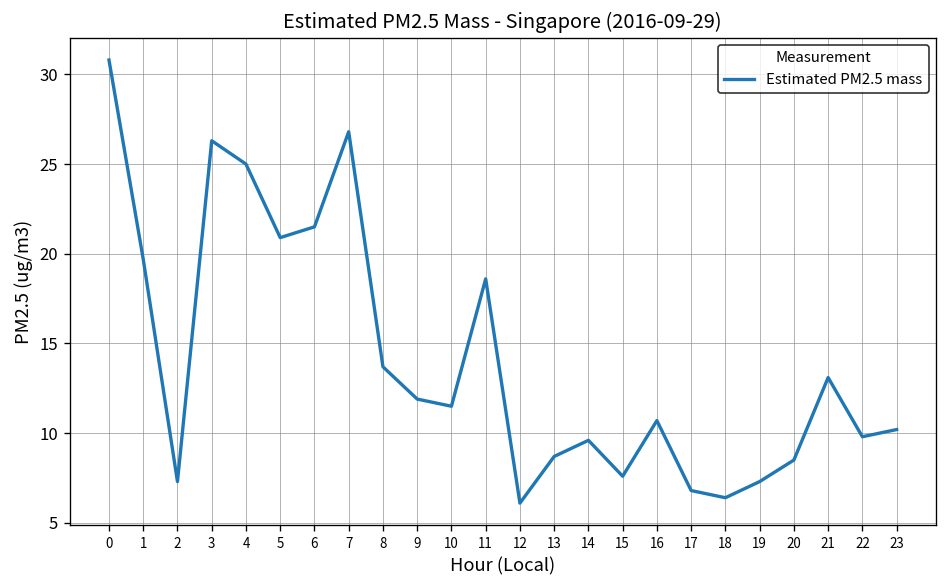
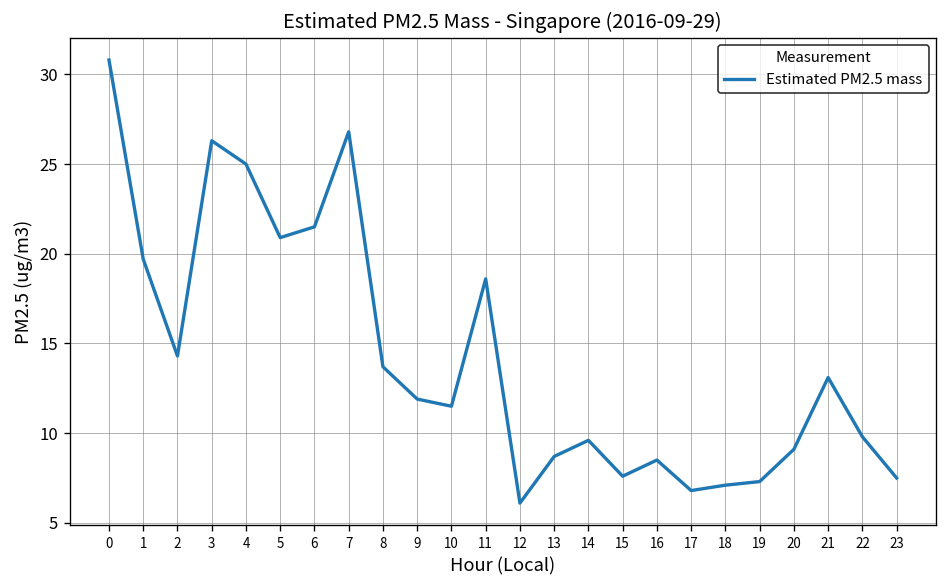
2: 7.3 -> 14.3
16: 10.7 -> 8.5
18: 6.4 -> 7.1
20: 8.5 -> 9.1
23: 10.2 -> 7.5
